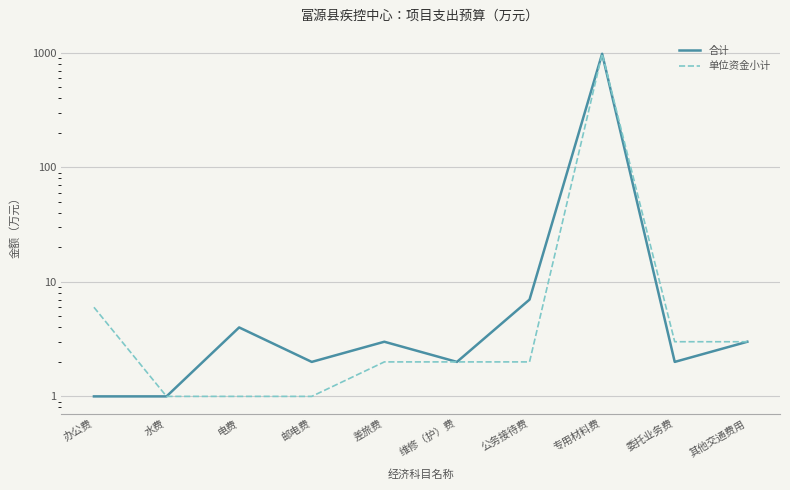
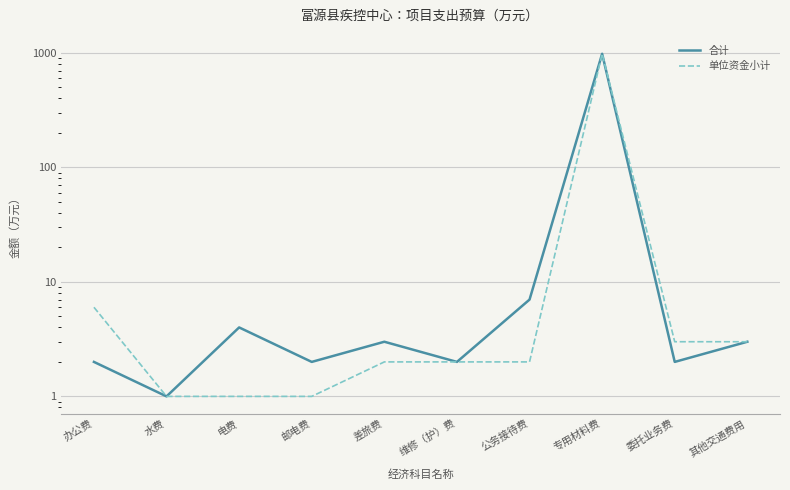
合计, 办公费: 1 -> 2
